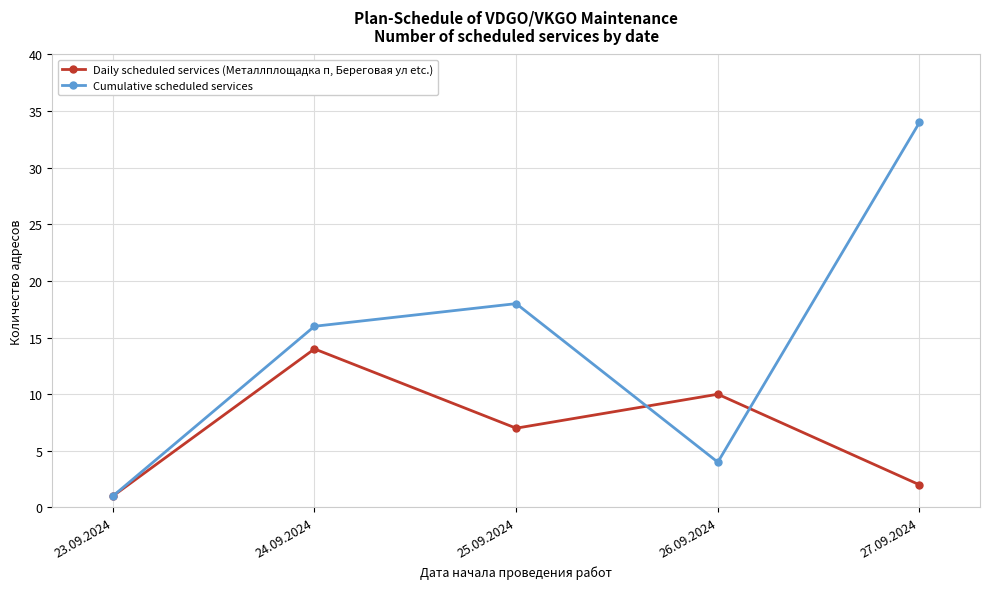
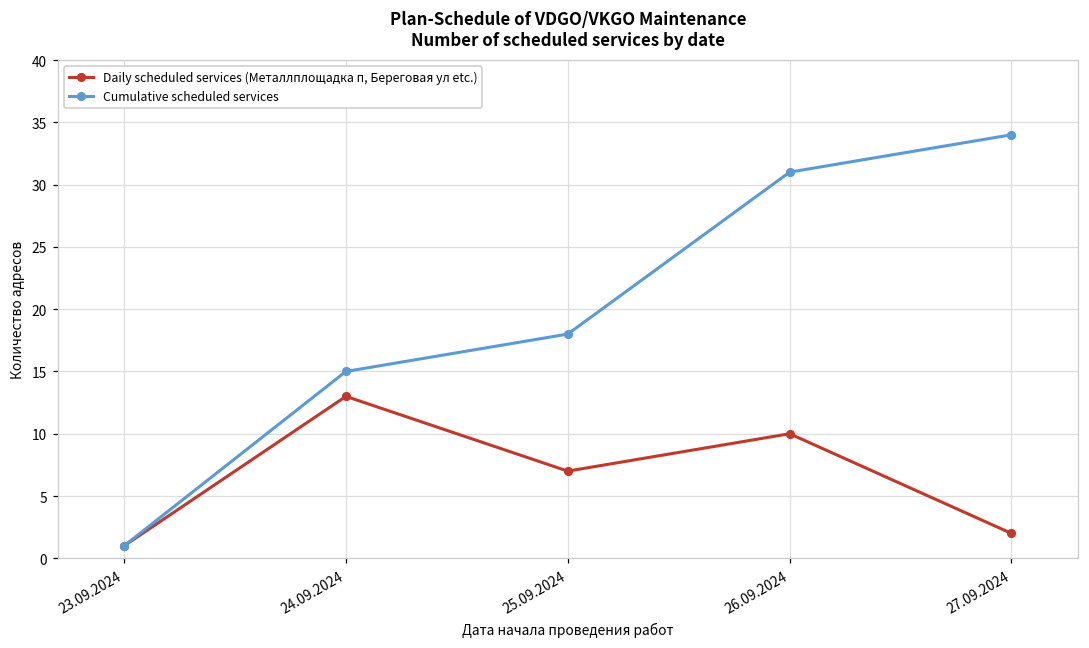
Daily scheduled services (Металлплощадка п, Береговая ул etc.), 24.09.2024: 14 -> 13
Cumulative scheduled services, 24.09.2024: 16 -> 15
Cumulative scheduled services, 26.09.2024: 4 -> 31
